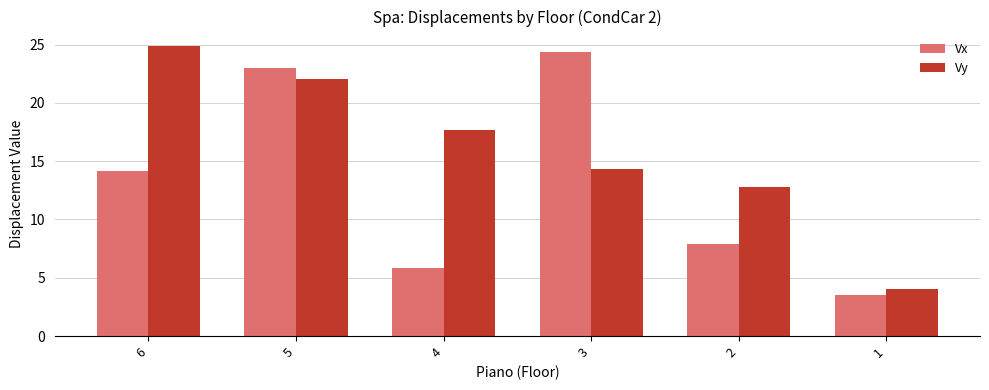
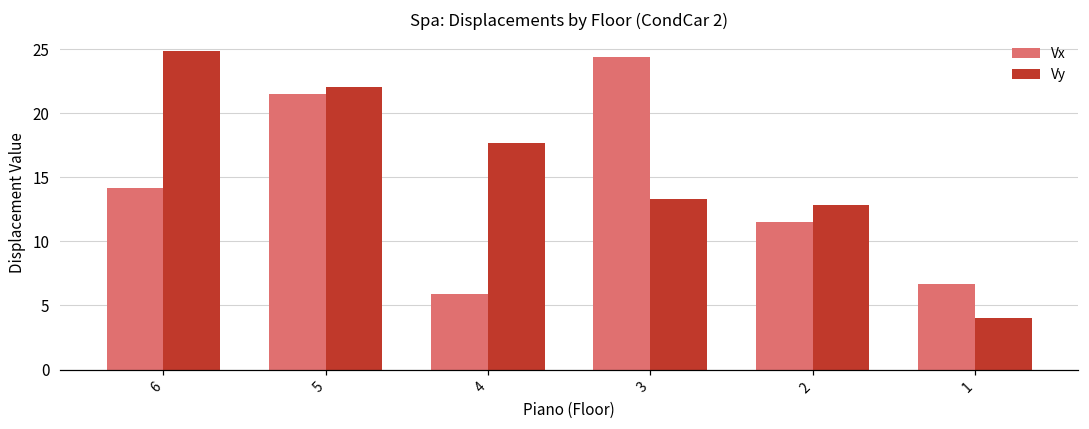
Vx, 5: 23.0 -> 21.5
Vy, 3: 14.3 -> 13.3
Vx, 2: 7.9 -> 11.5
Vx, 1: 3.5 -> 6.7
